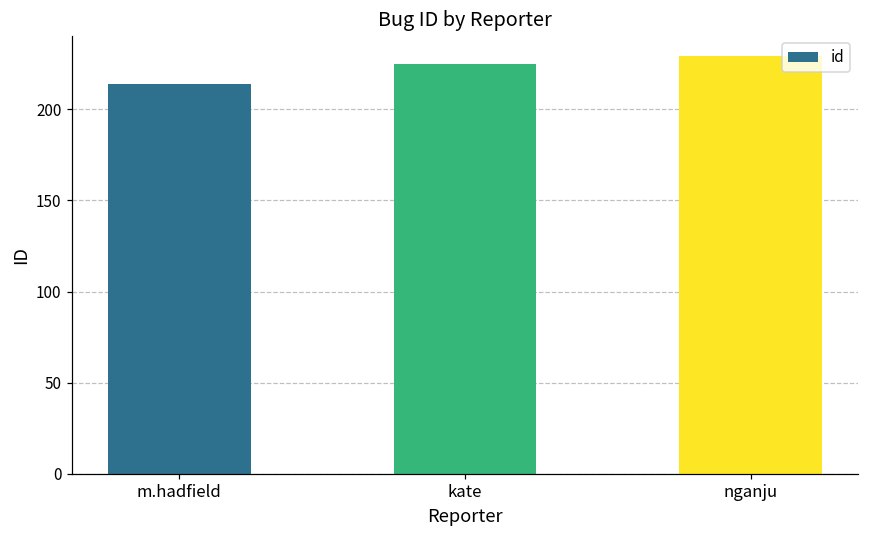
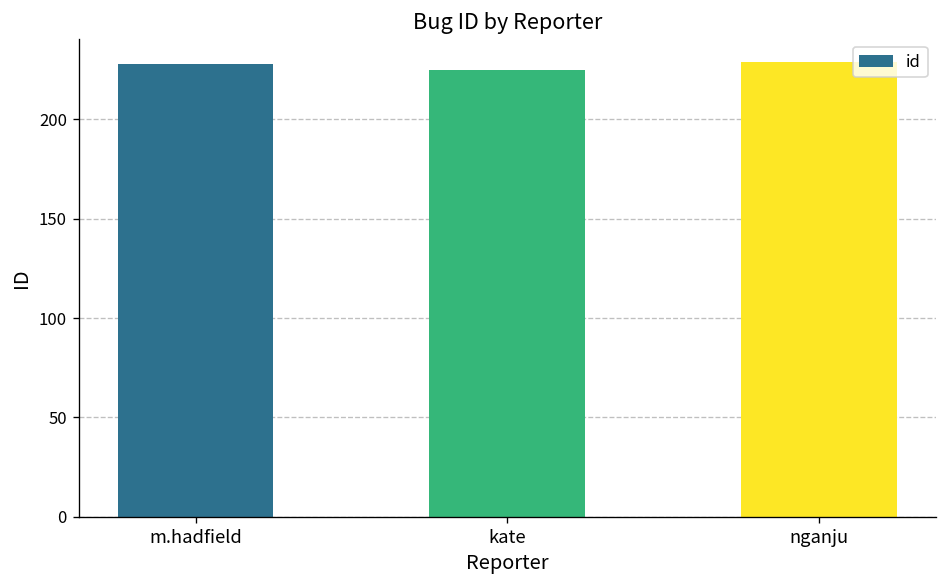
m.hadfield: 214 -> 228
